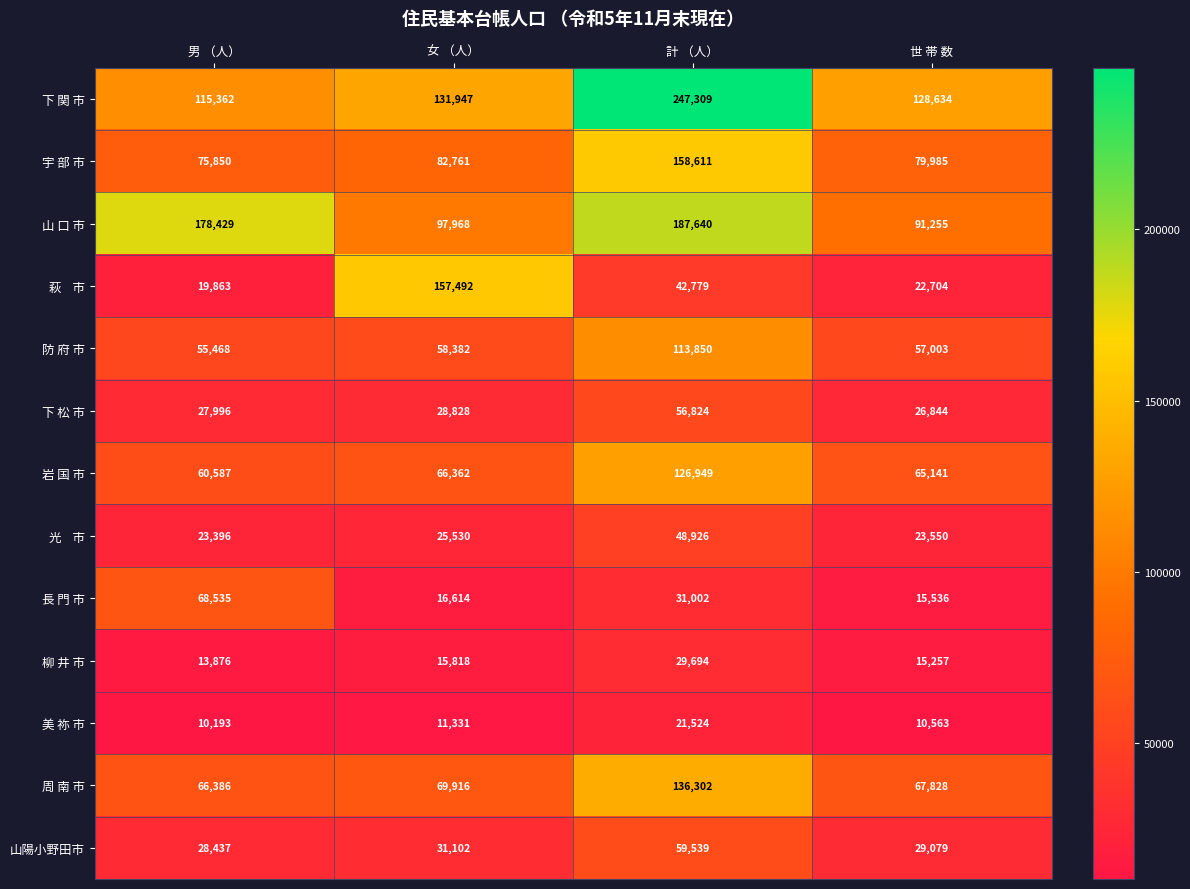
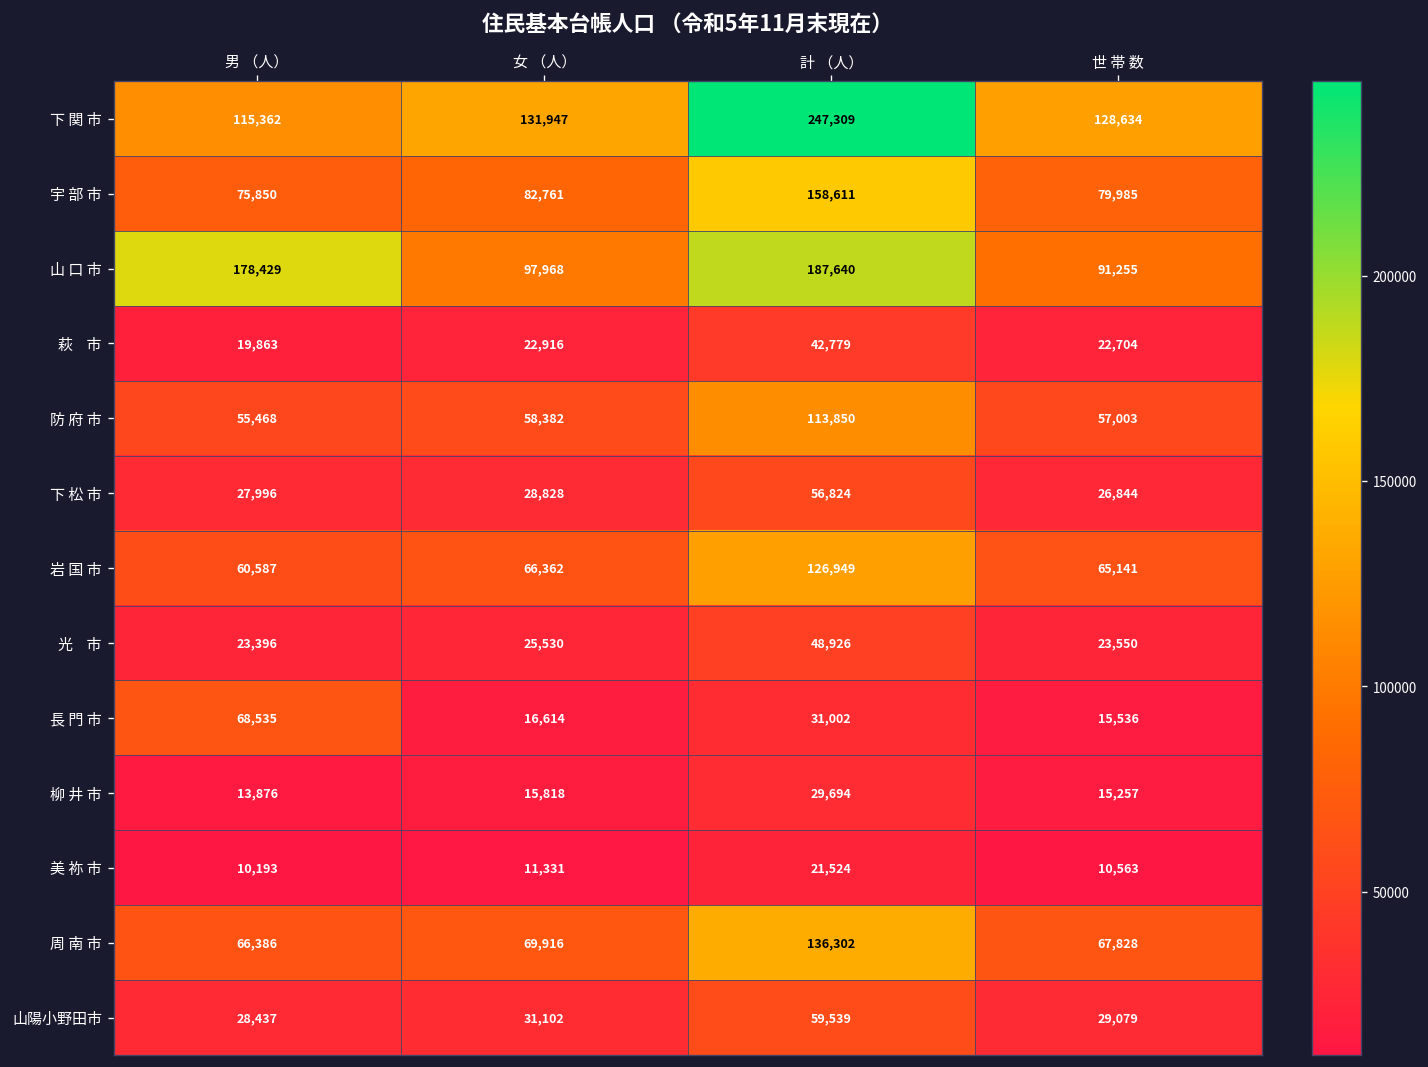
萩 市, 女 （人）: 157,492 -> 22,916
